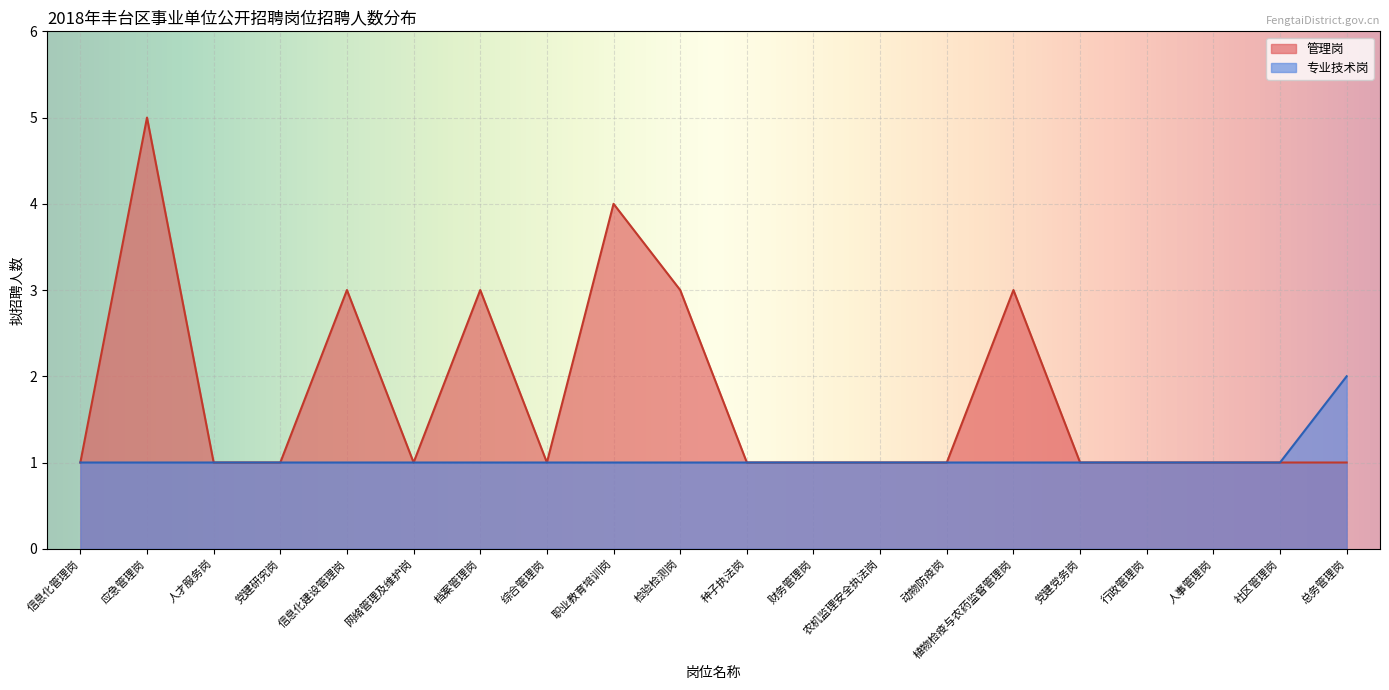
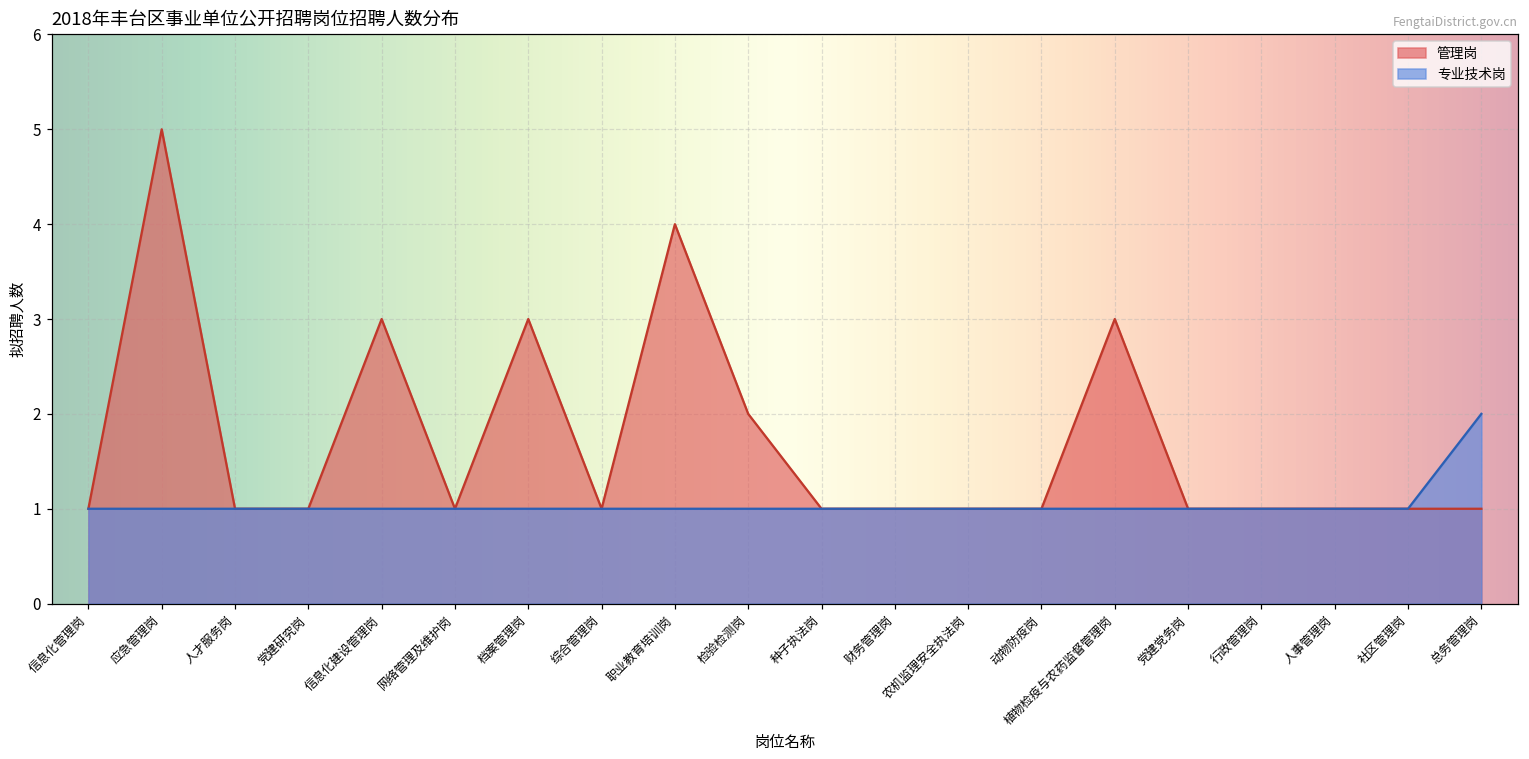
管理岗, 检验检测岗: 3 -> 2
